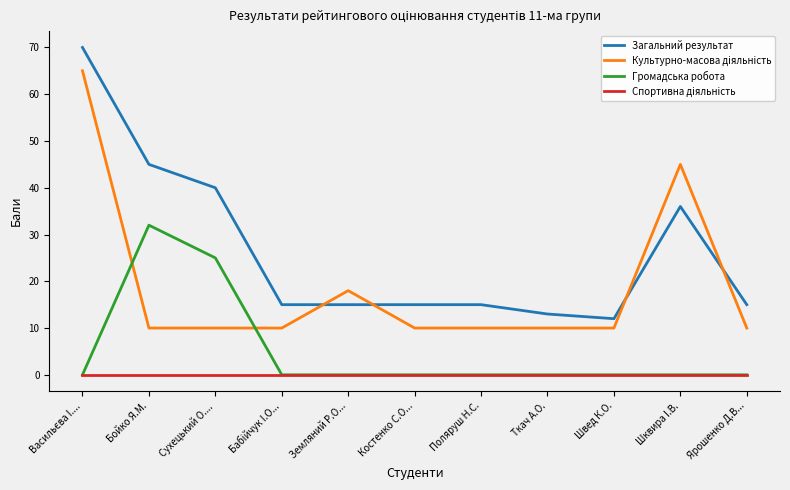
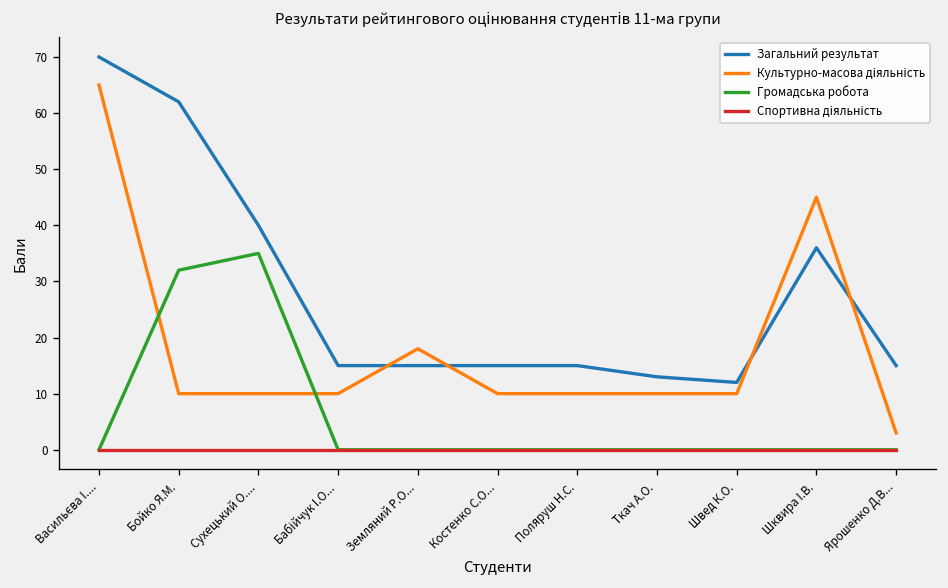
Загальний результат, Бойко Я.М.: 45 -> 62
Громадська робота, Сухецький О....: 25 -> 35
Культурно-масова діяльність, Ярошенко Д.В...: 10 -> 3
